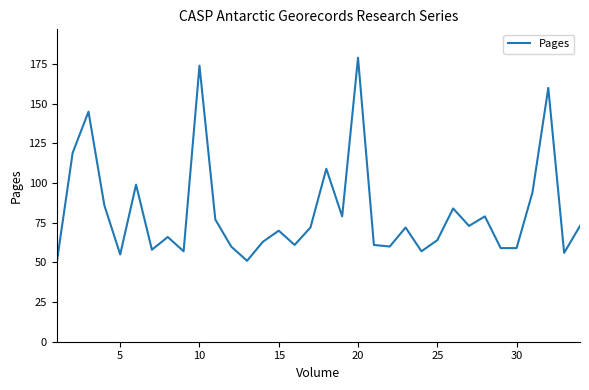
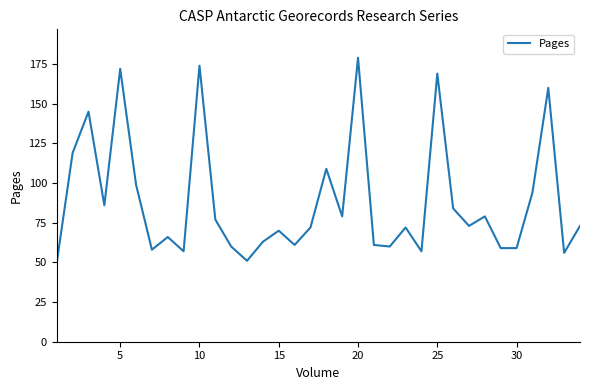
5: 55 -> 172
25: 64 -> 169
